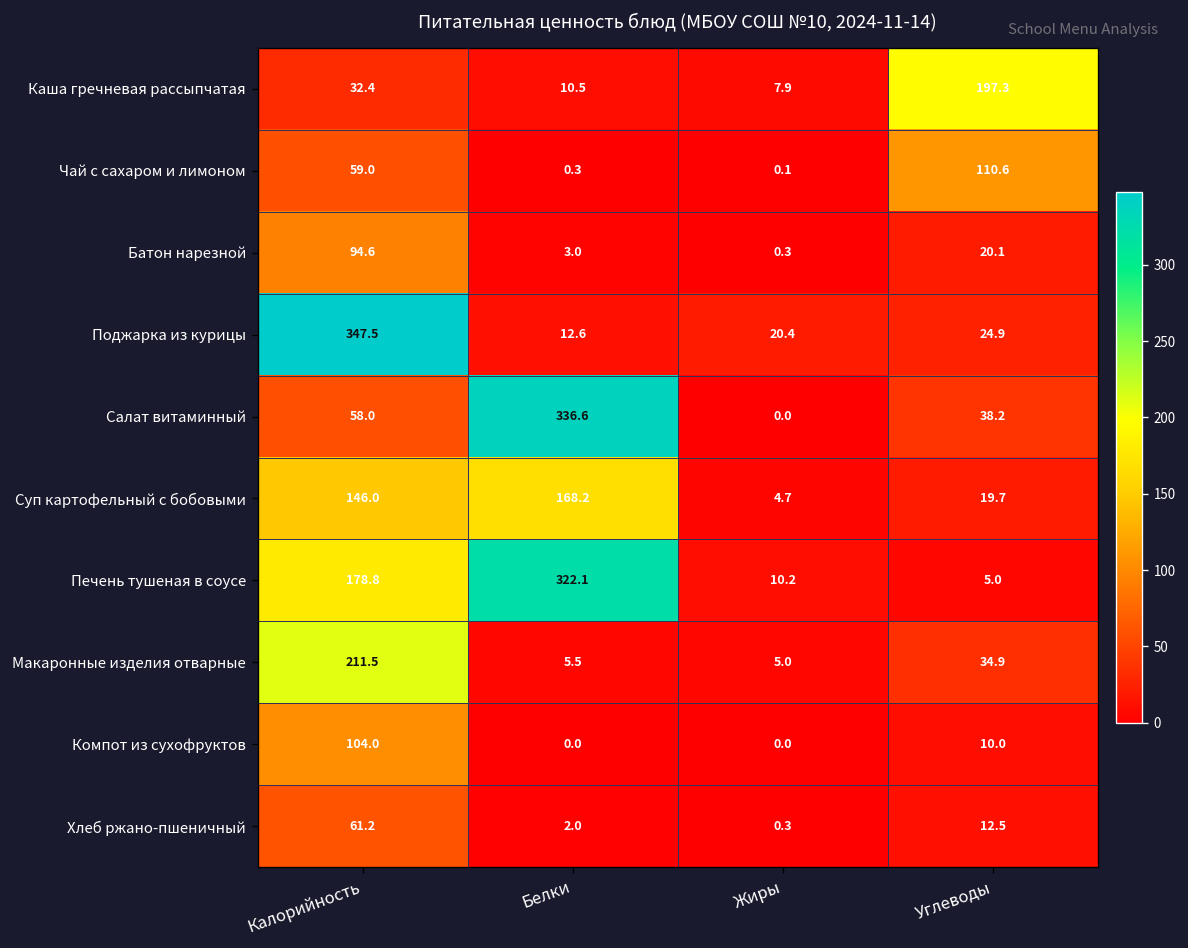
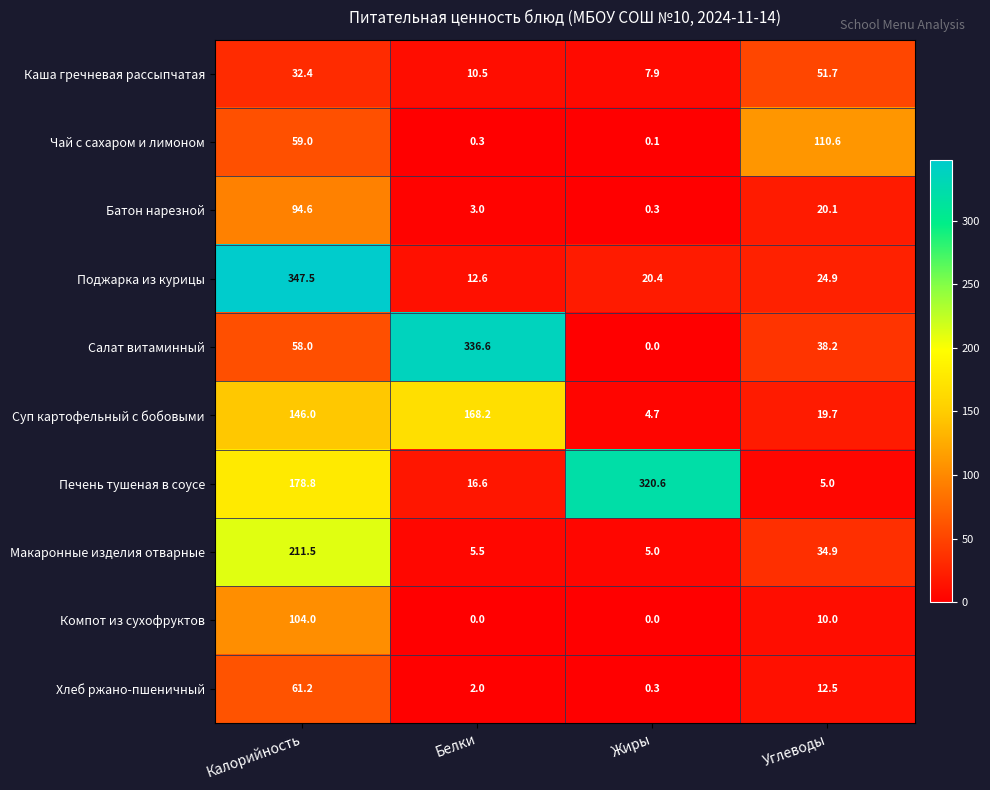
Каша гречневая рассыпчатая, Углеводы: 197.3 -> 51.7
Печень тушеная в соусе, Белки: 322.1 -> 16.6
Печень тушеная в соусе, Жиры: 10.2 -> 320.6
